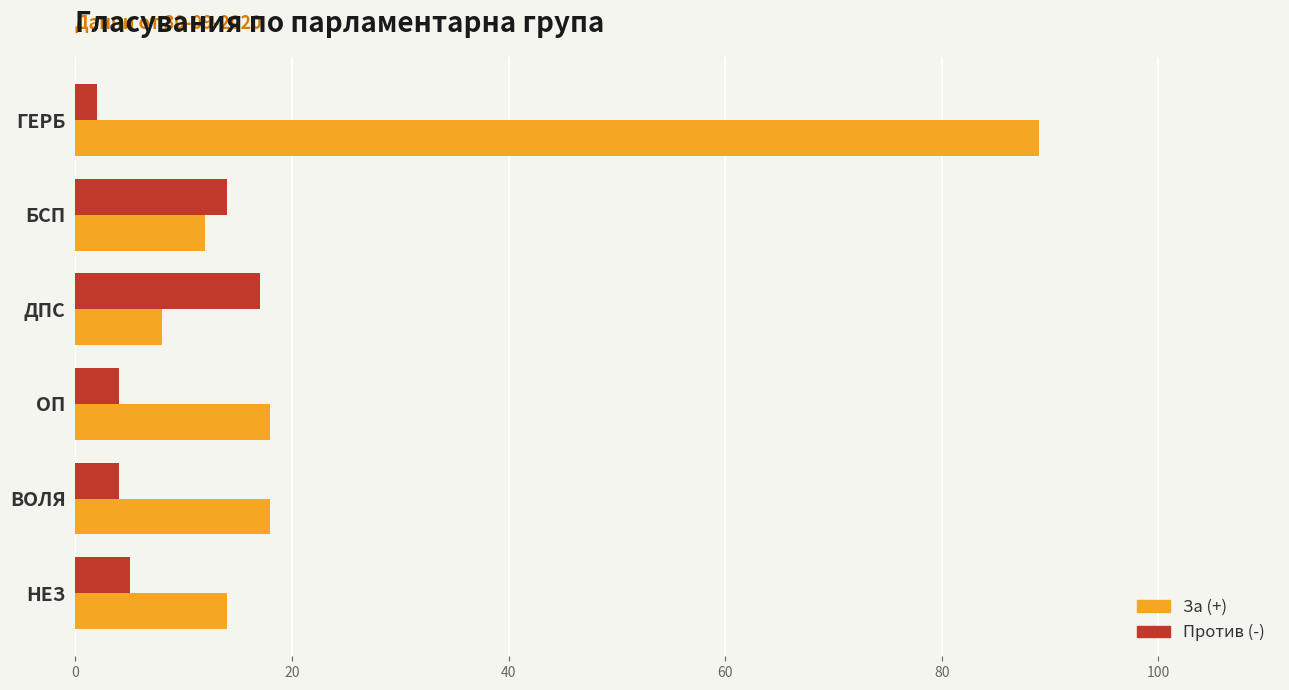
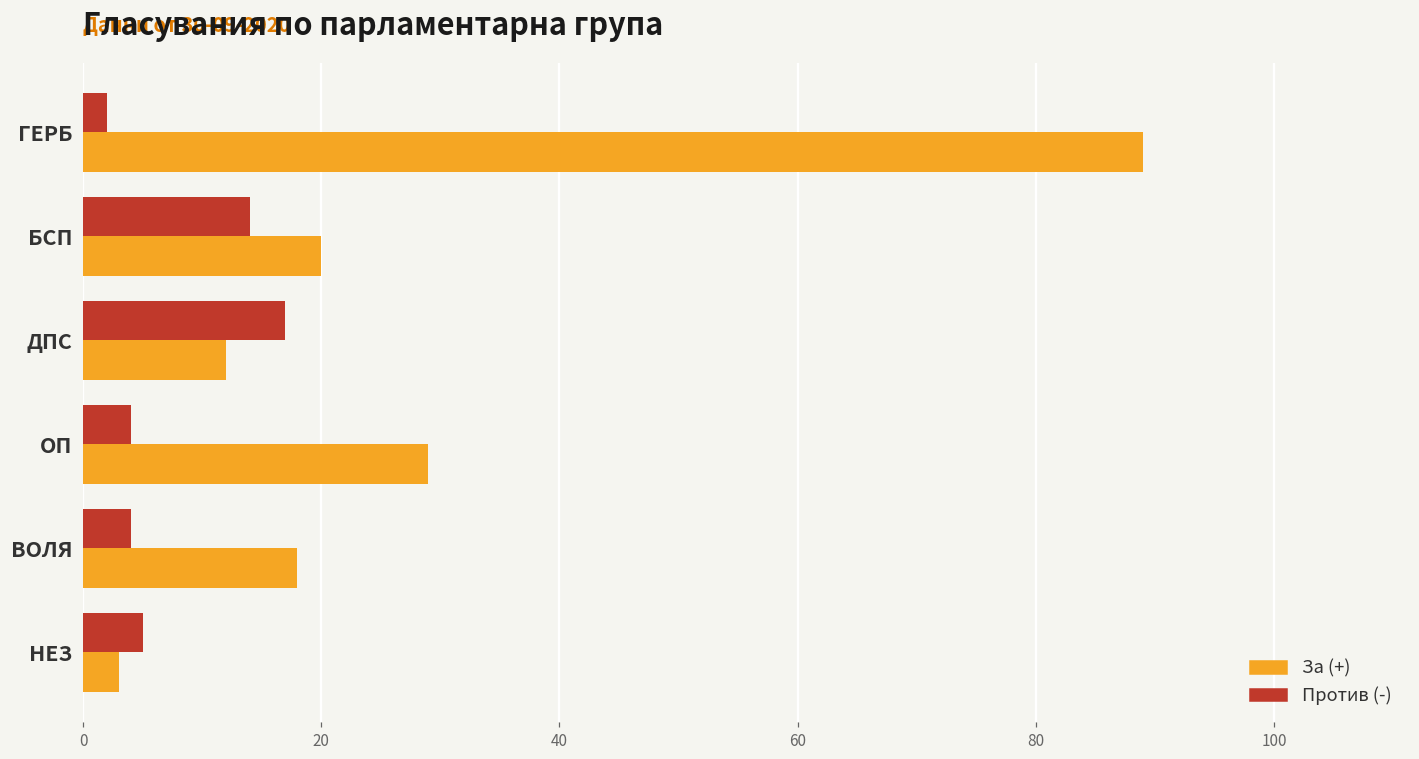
За (+), БСП: 12 -> 20
За (+), ДПС: 8 -> 12
За (+), ОП: 18 -> 29
За (+), НЕЗ: 14 -> 3
